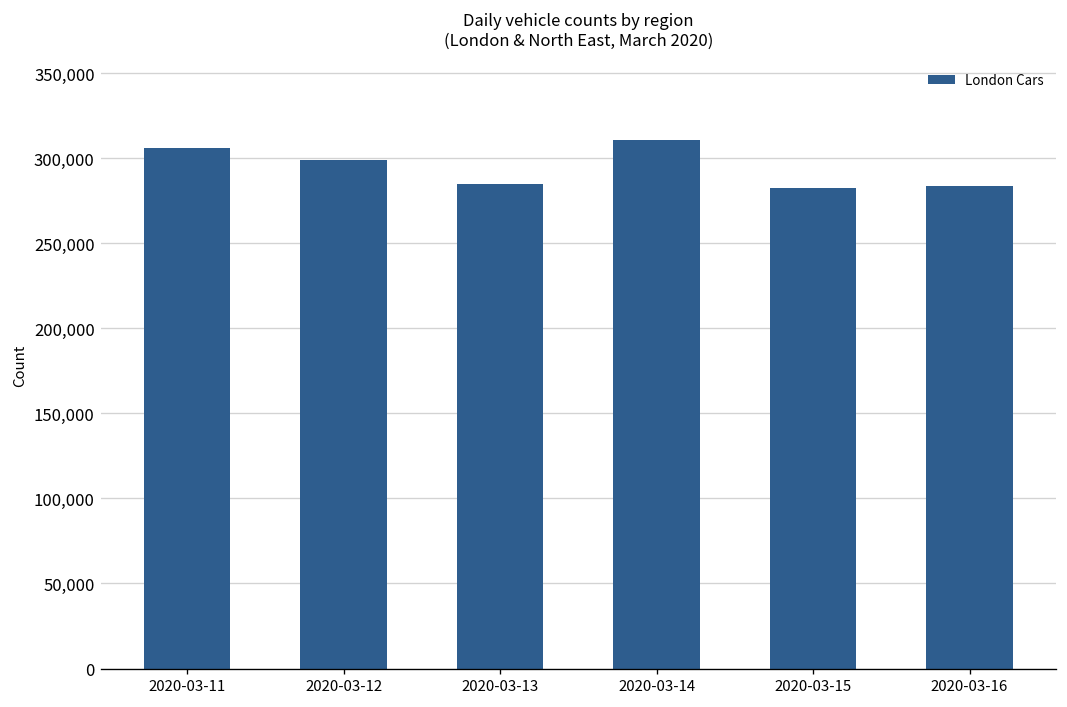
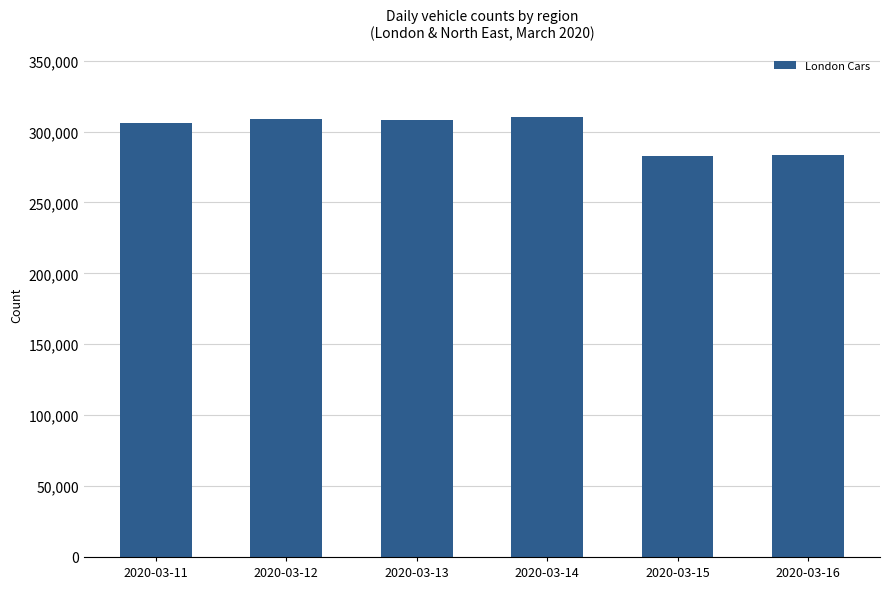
2020-03-12: 299,000 -> 309,000
2020-03-13: 285,000 -> 308,000
